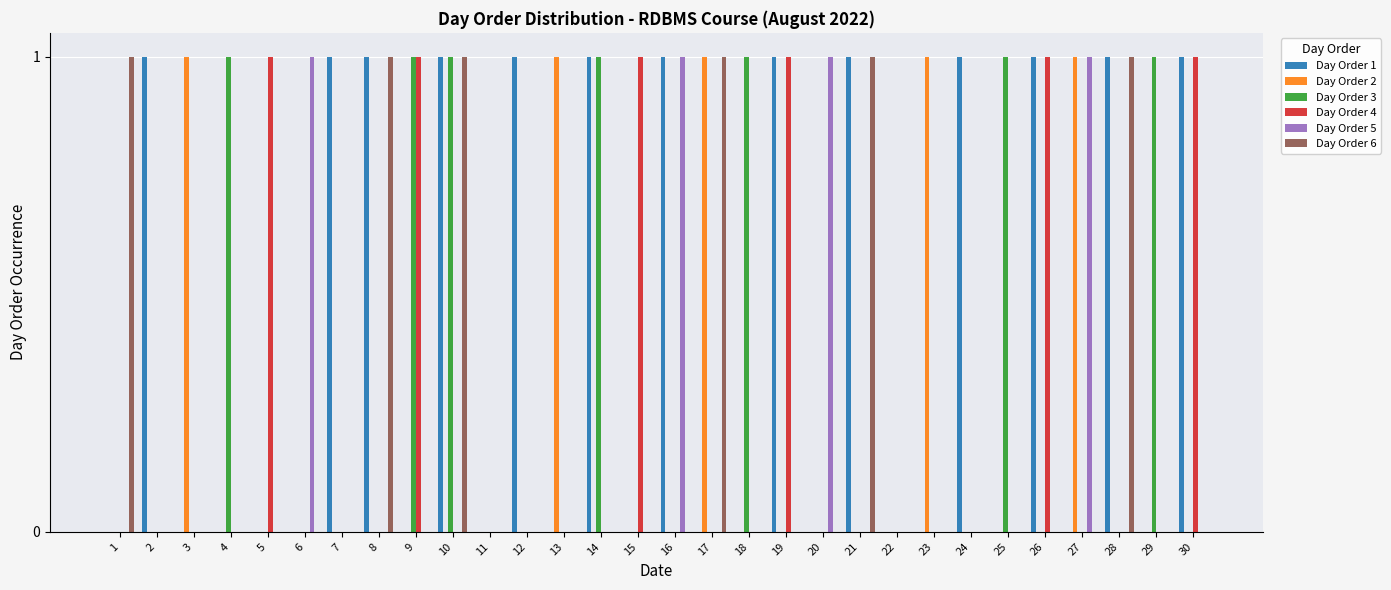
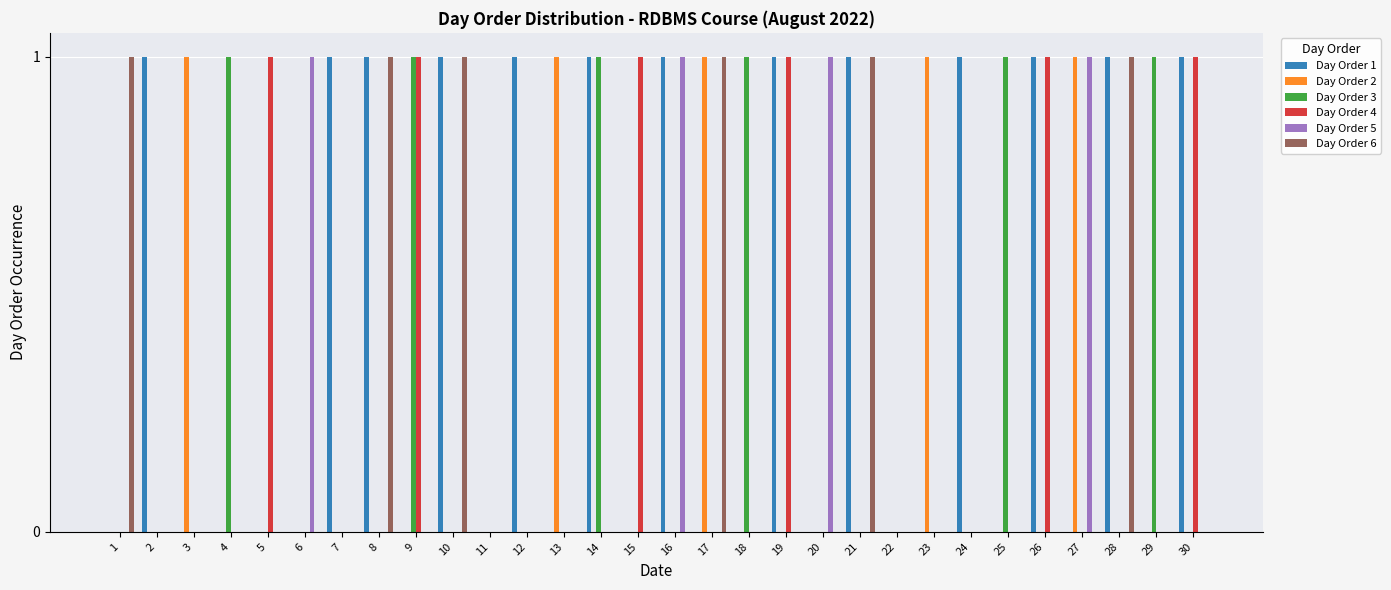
Day Order 3, 10: 1 -> 0
